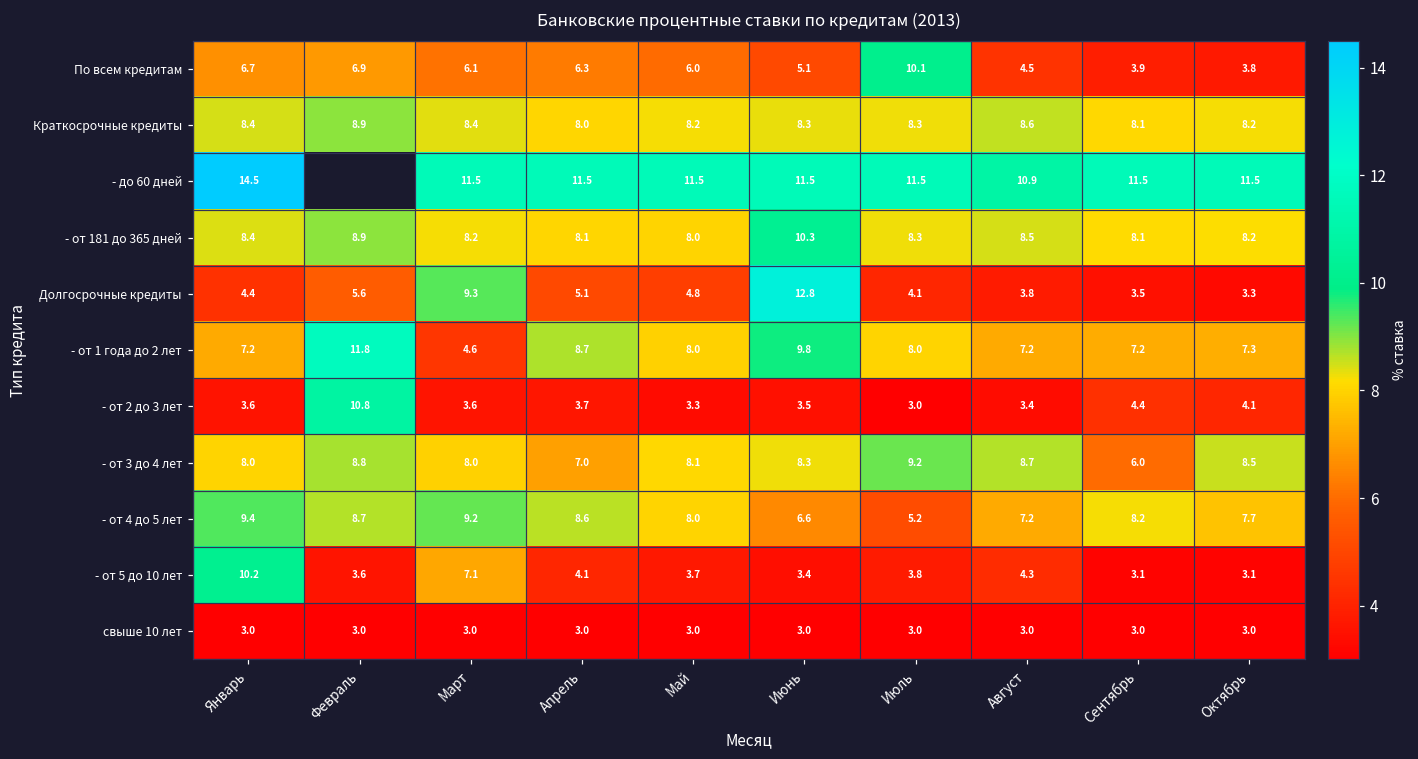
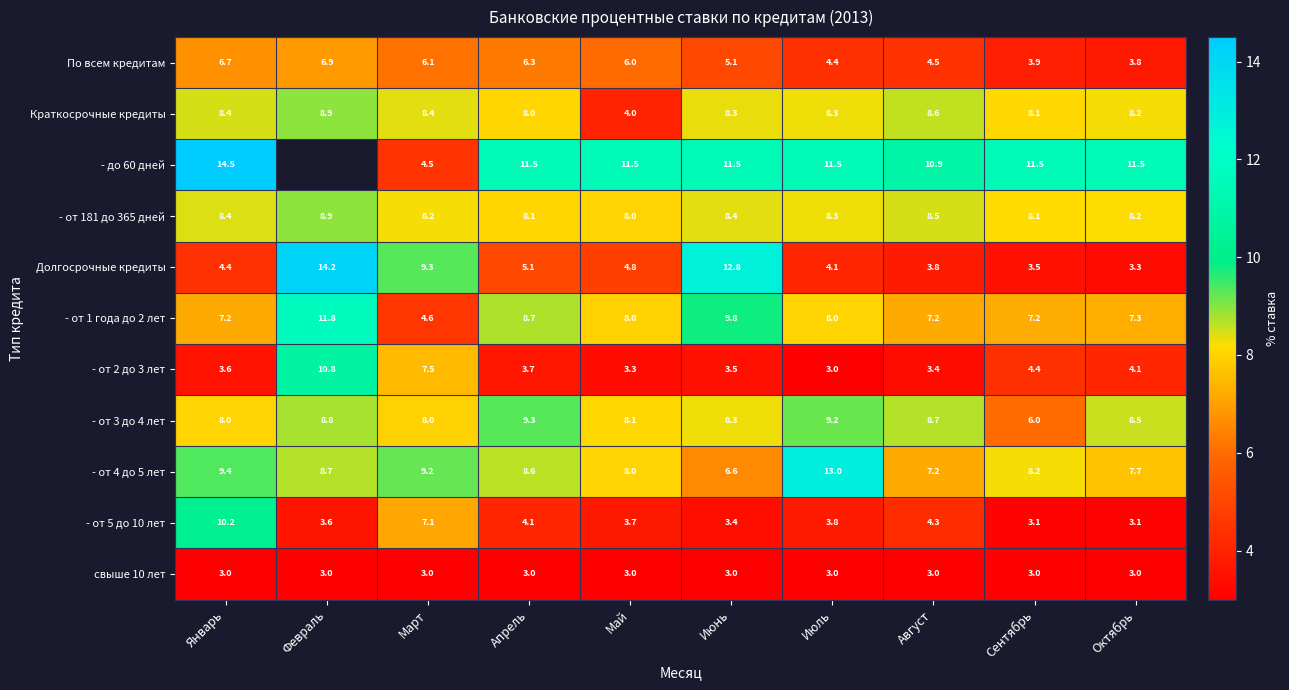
По всем кредитам, Июль: 10.1 -> 4.4
Краткосрочные кредиты, Май: 8.2 -> 4.0
- до 60 дней, Март: 11.5 -> 4.5
- от 181 до 365 дней, Июнь: 10.3 -> 8.4
Долгосрочные кредиты, Февраль: 5.6 -> 14.2
- от 2 до 3 лет, Март: 3.6 -> 7.5
- от 3 до 4 лет, Апрель: 7.0 -> 9.3
- от 4 до 5 лет, Июль: 5.2 -> 13.0
